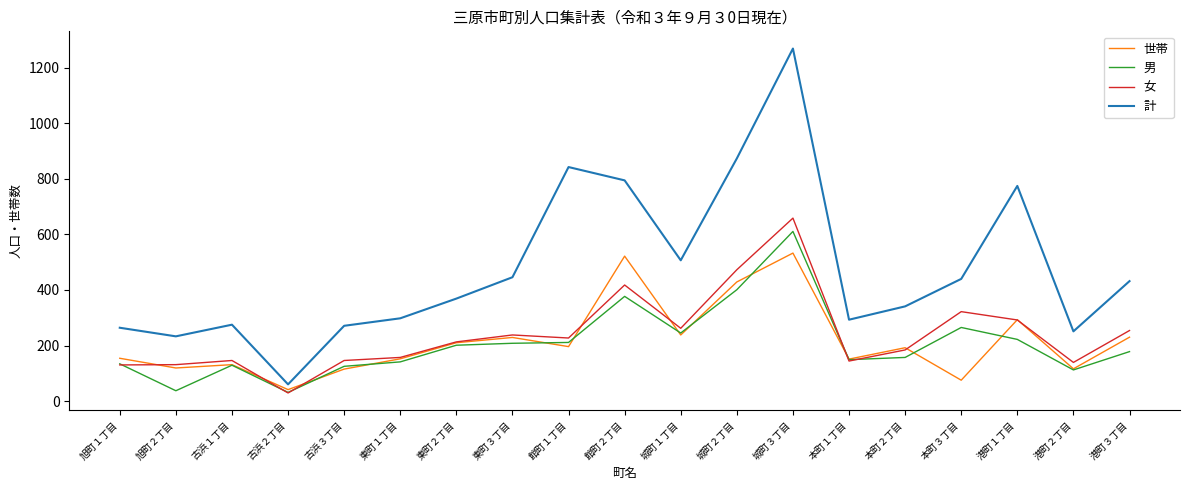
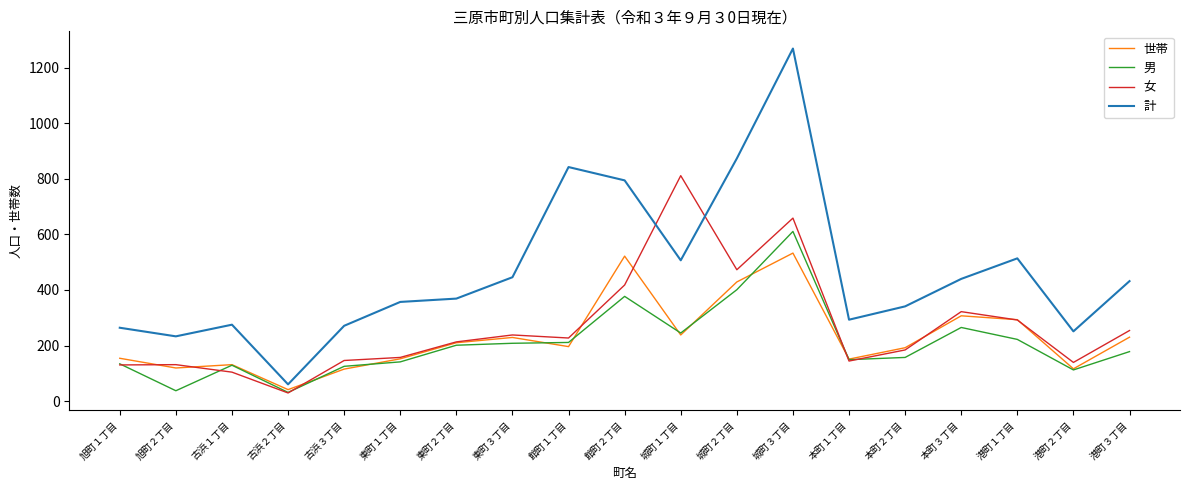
女, 古浜１丁目: 150 -> 100
計, 東町１丁目: 300 -> 360
女, 城町１丁目: 260 -> 810
世帯, 本町３丁目: 80 -> 310
計, 港町１丁目: 780 -> 510
